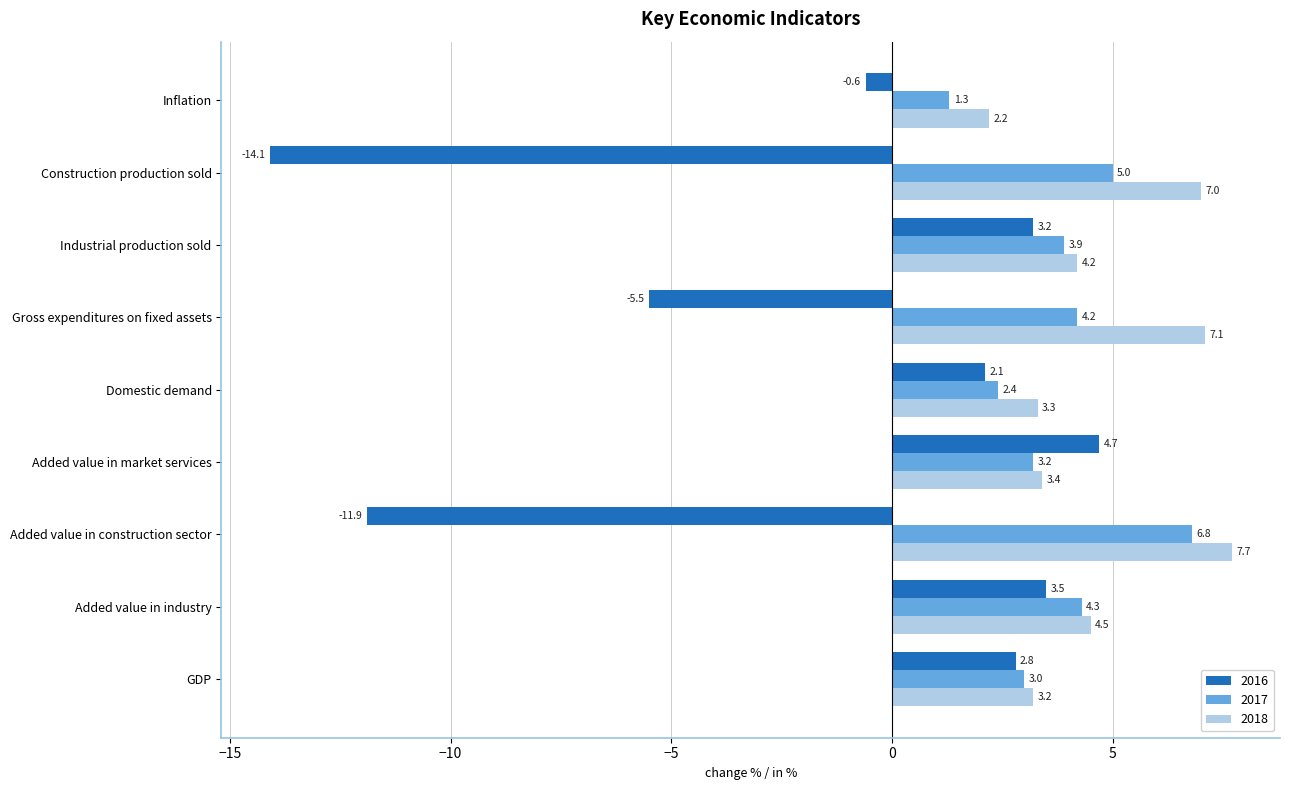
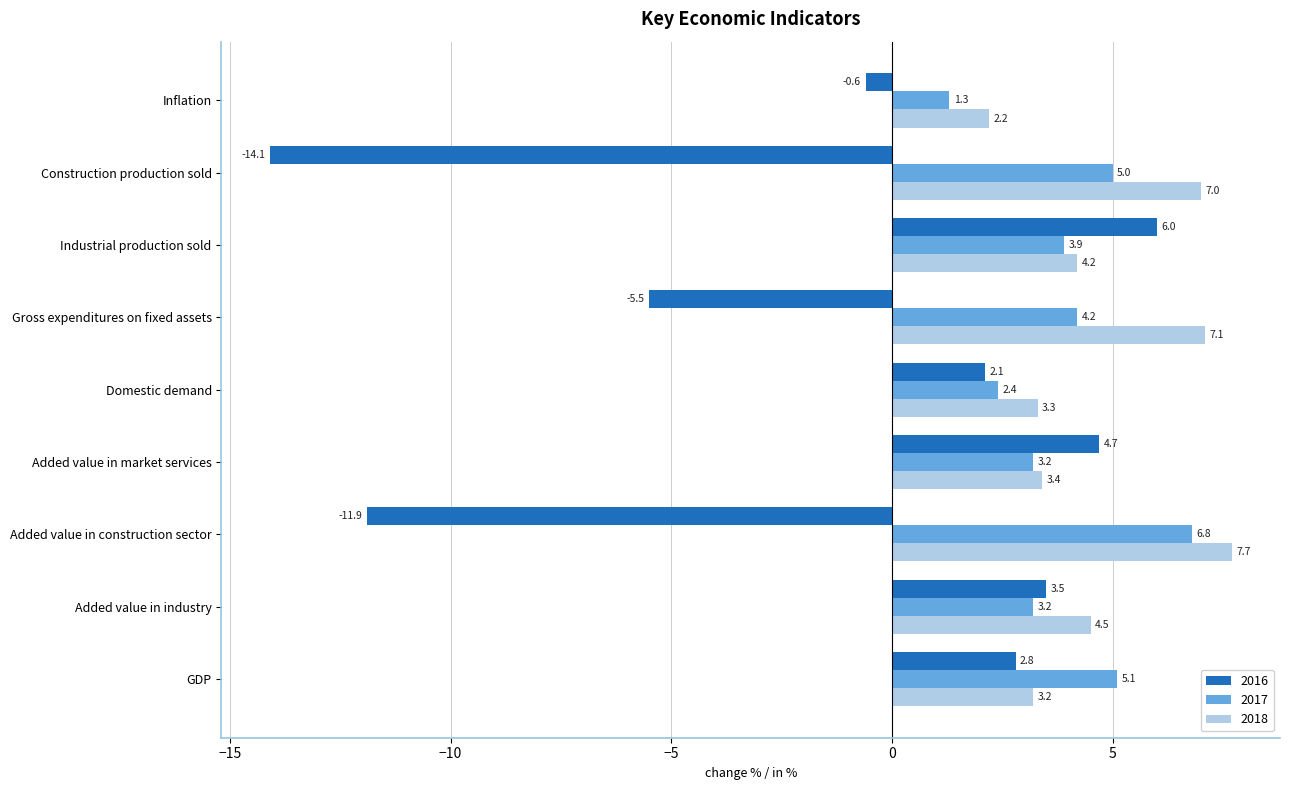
2016, Industrial production sold: 3.2 -> 6.0
2017, Added value in industry: 4.3 -> 3.2
2017, GDP: 3.0 -> 5.1
